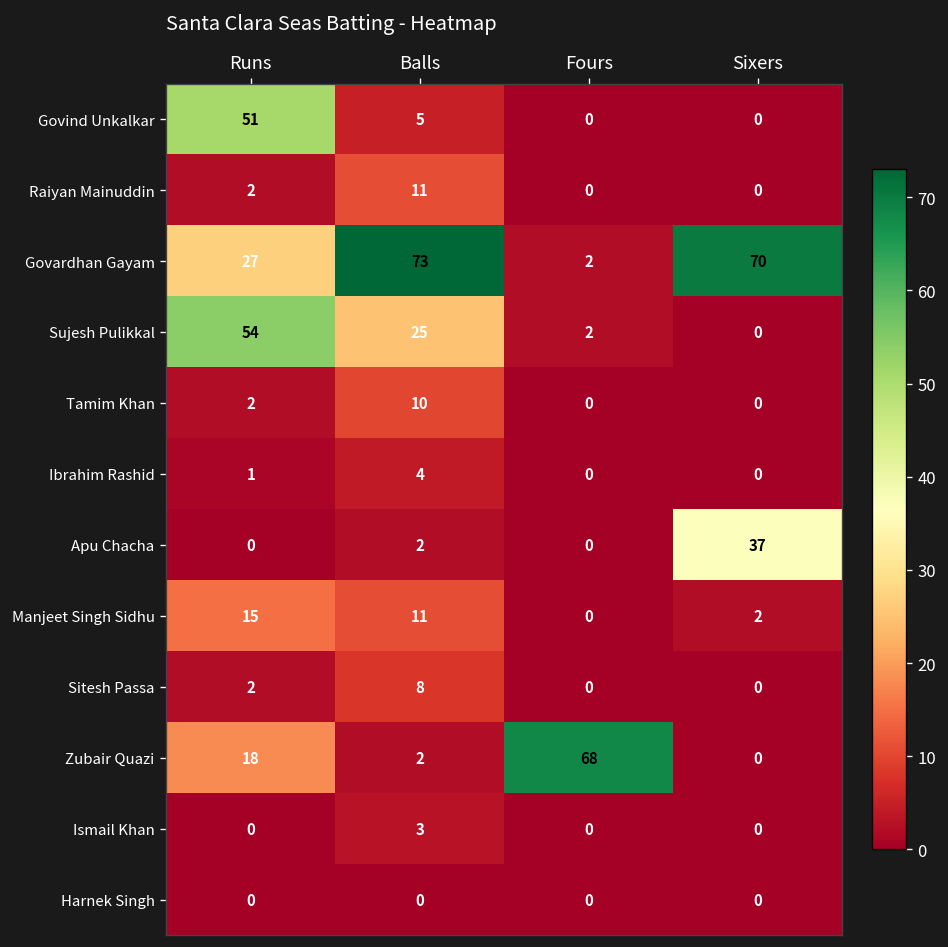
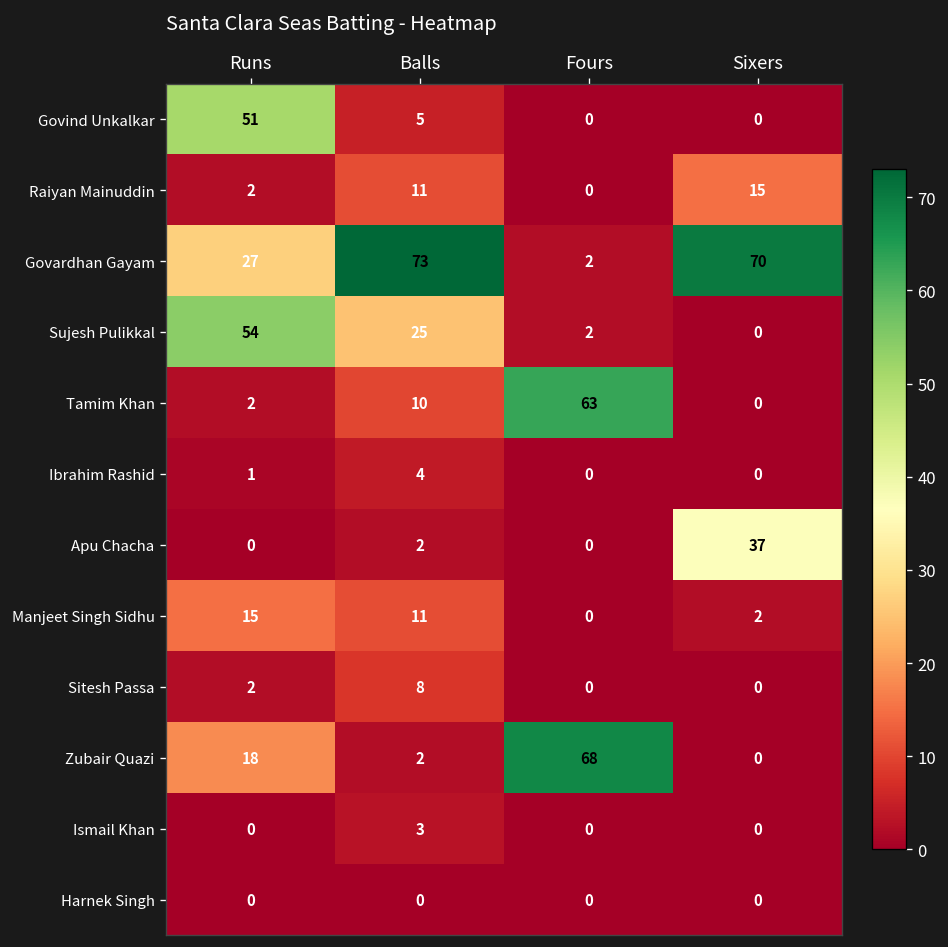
Raiyan Mainuddin, Sixers: 0 -> 15
Tamim Khan, Fours: 0 -> 63
